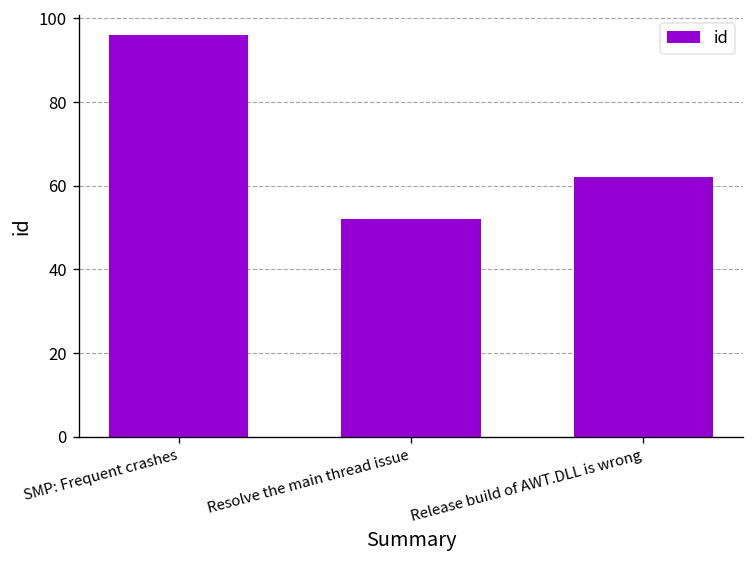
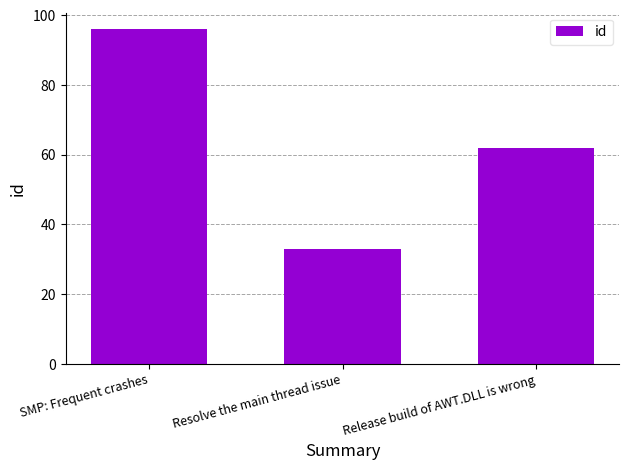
Resolve the main thread issue: 52 -> 33
